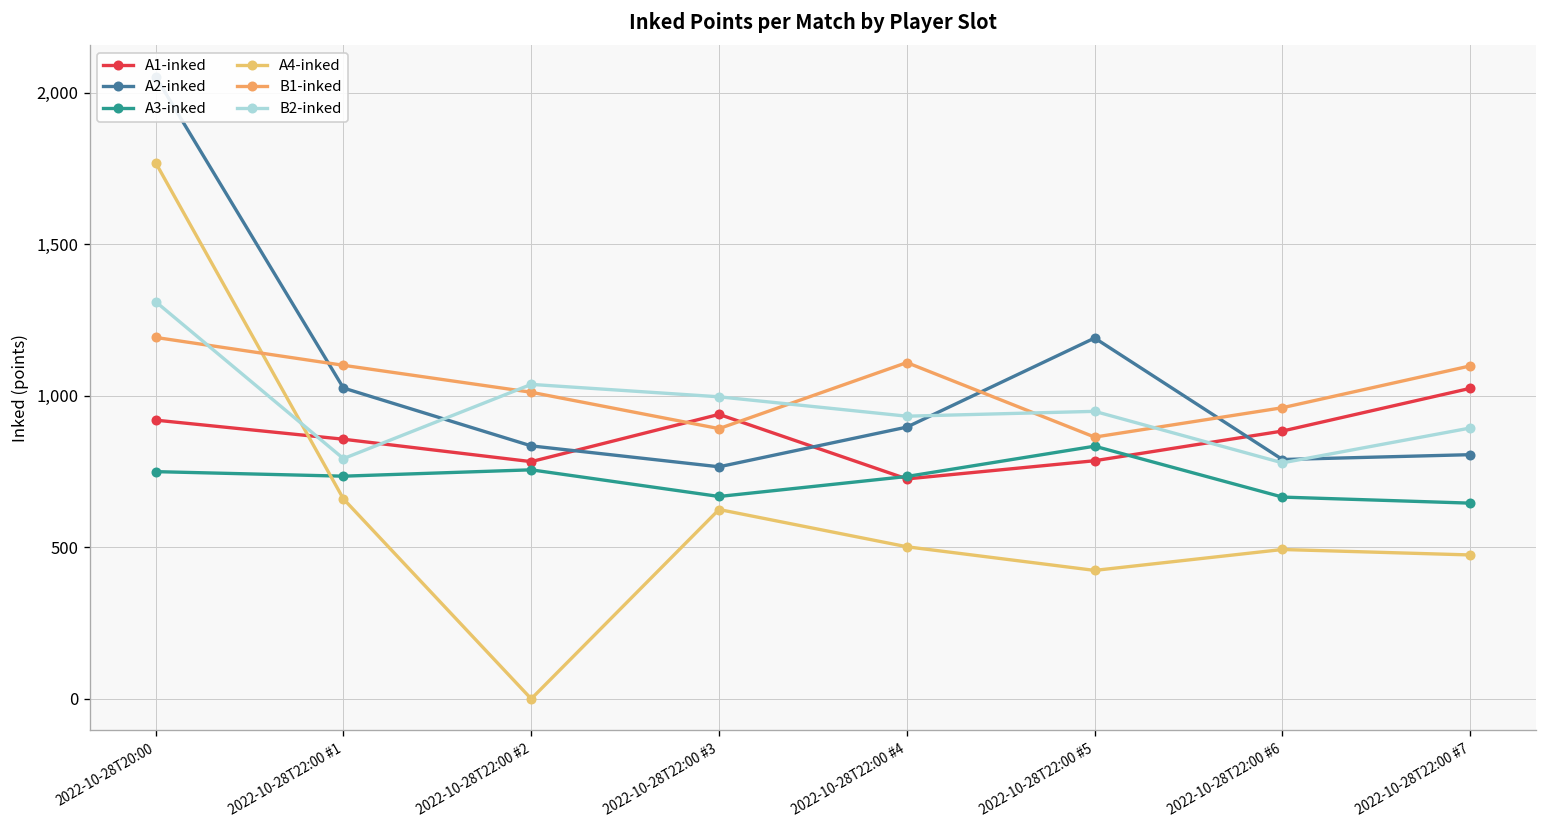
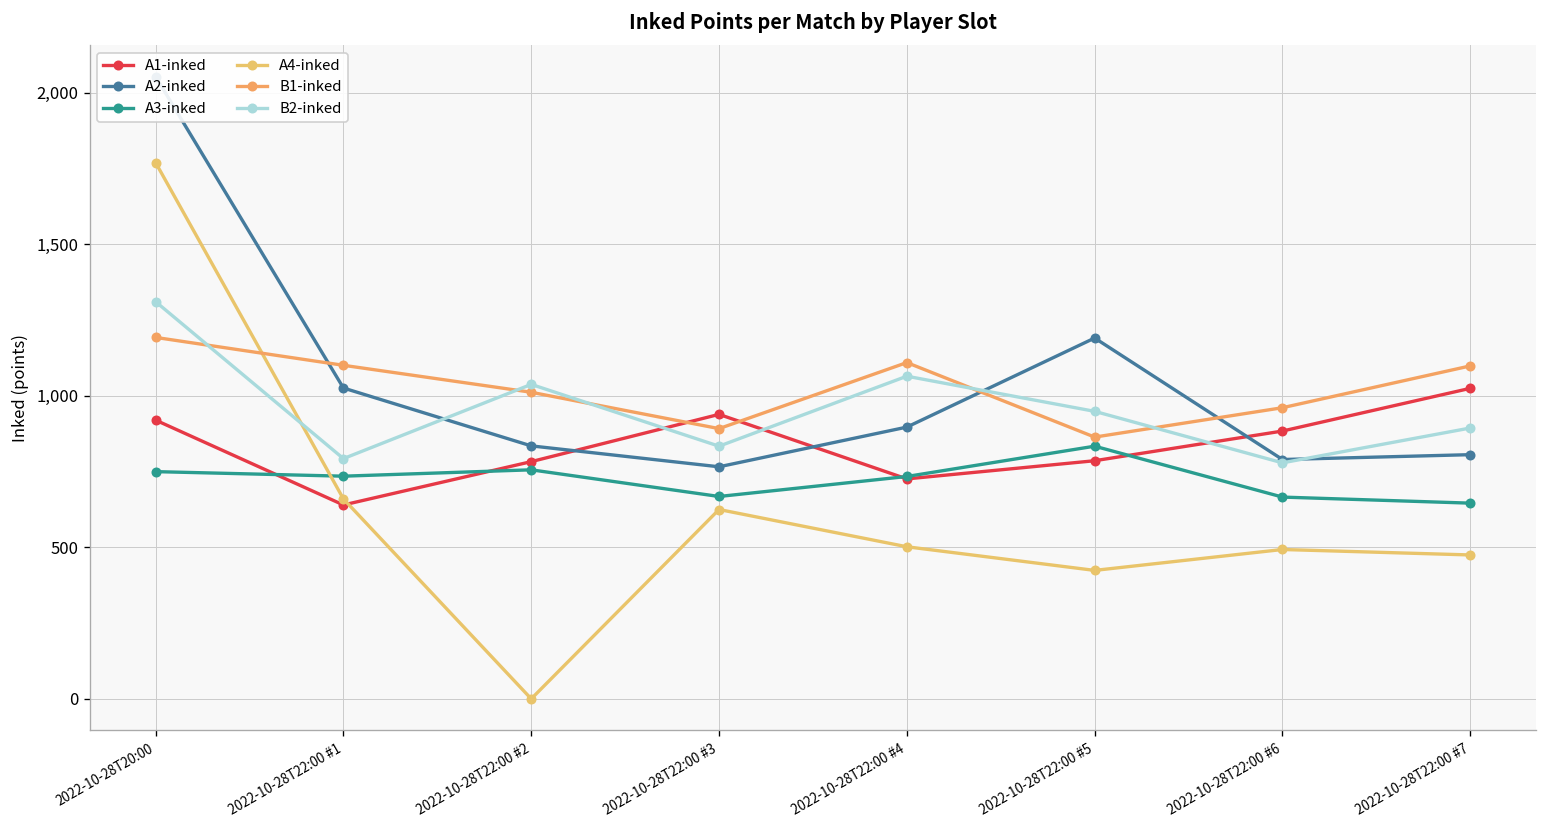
A1-inked, 2022-10-28T22:00 #1: 860 -> 640
B2-inked, 2022-10-28T22:00 #3: 1,000 -> 830
B2-inked, 2022-10-28T22:00 #4: 930 -> 1,070
